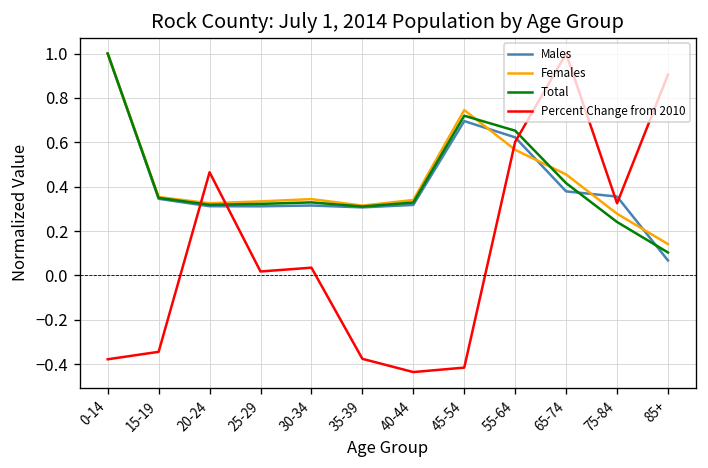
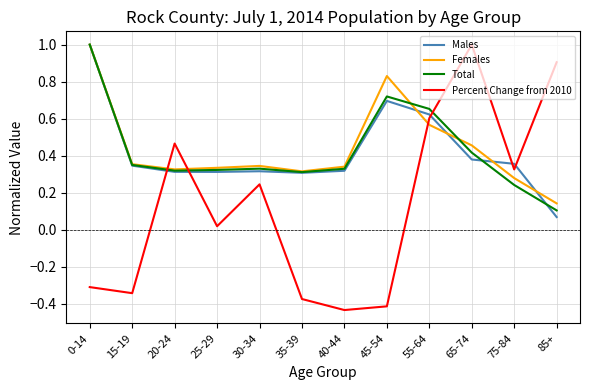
Percent Change from 2010, 0-14: -0.38 -> -0.31
Percent Change from 2010, 30-34: 0.04 -> 0.24
Females, 45-54: 0.75 -> 0.83
